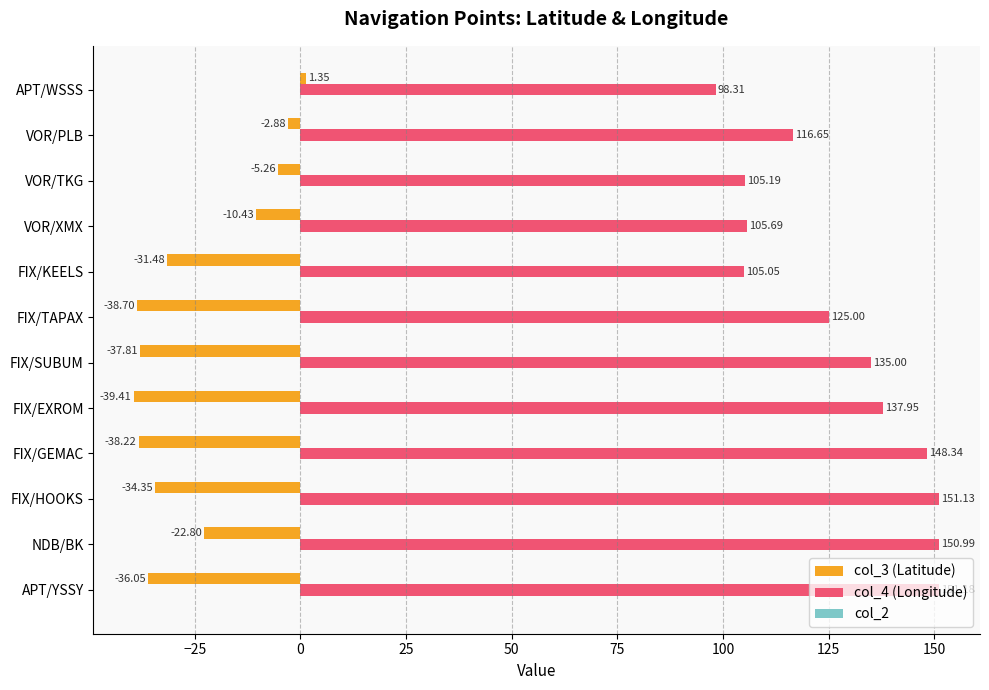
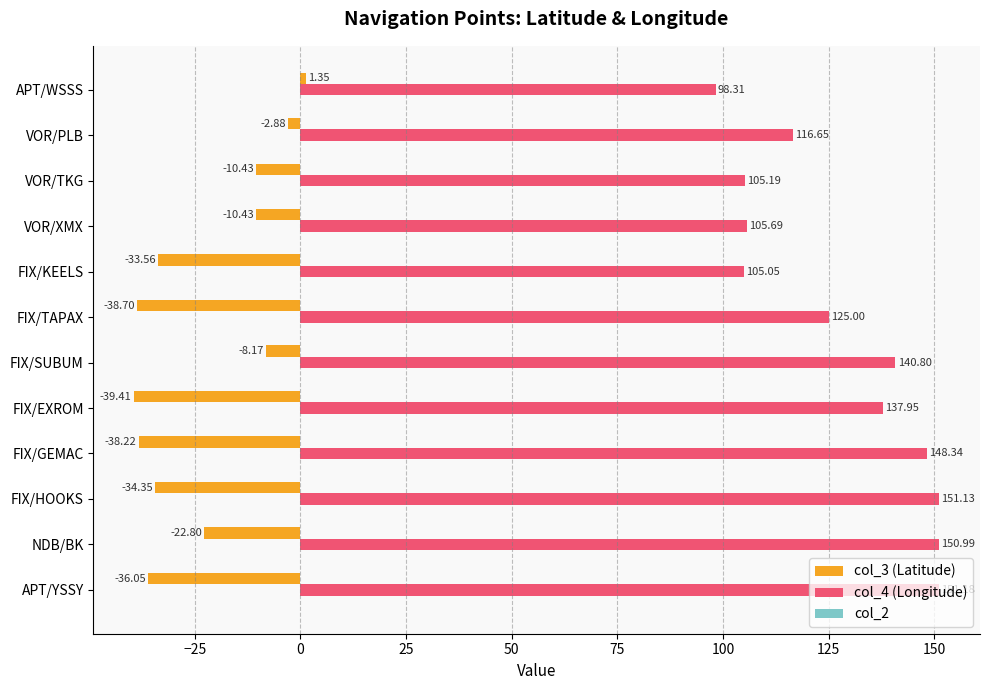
col_3 (Latitude), VOR/TKG: -5.26 -> -10.43
col_3 (Latitude), FIX/KEELS: -31.48 -> -33.56
col_3 (Latitude), FIX/SUBUM: -37.81 -> -8.17
col_4 (Longitude), FIX/SUBUM: 135.00 -> 140.80
